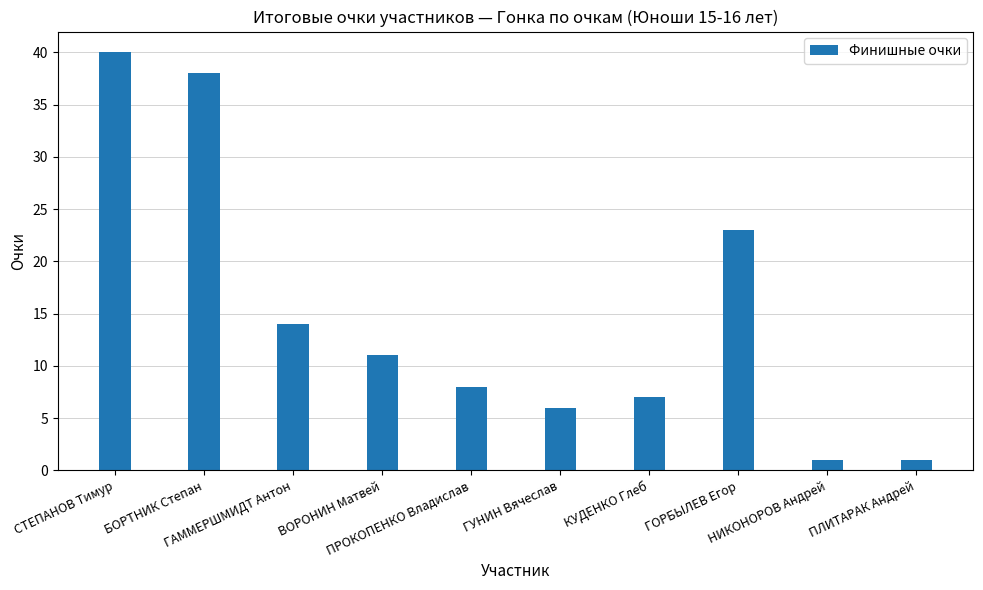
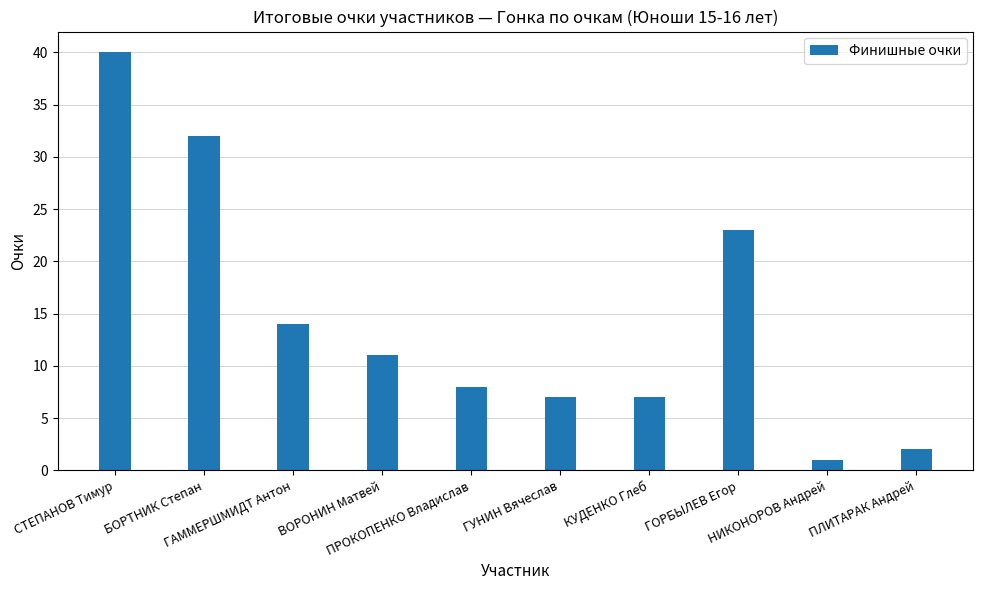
БОРТНИК Степан: 38 -> 32
ГУНИН Вячеслав: 6 -> 7
ПЛИТАРАК Андрей: 1 -> 2
